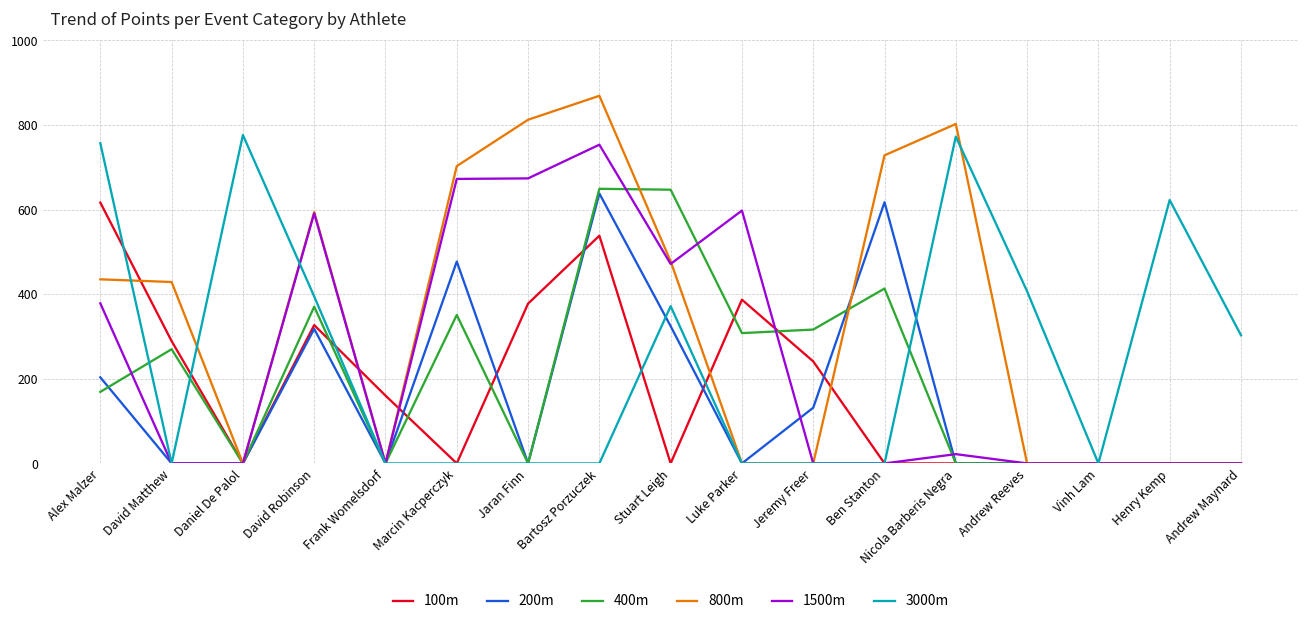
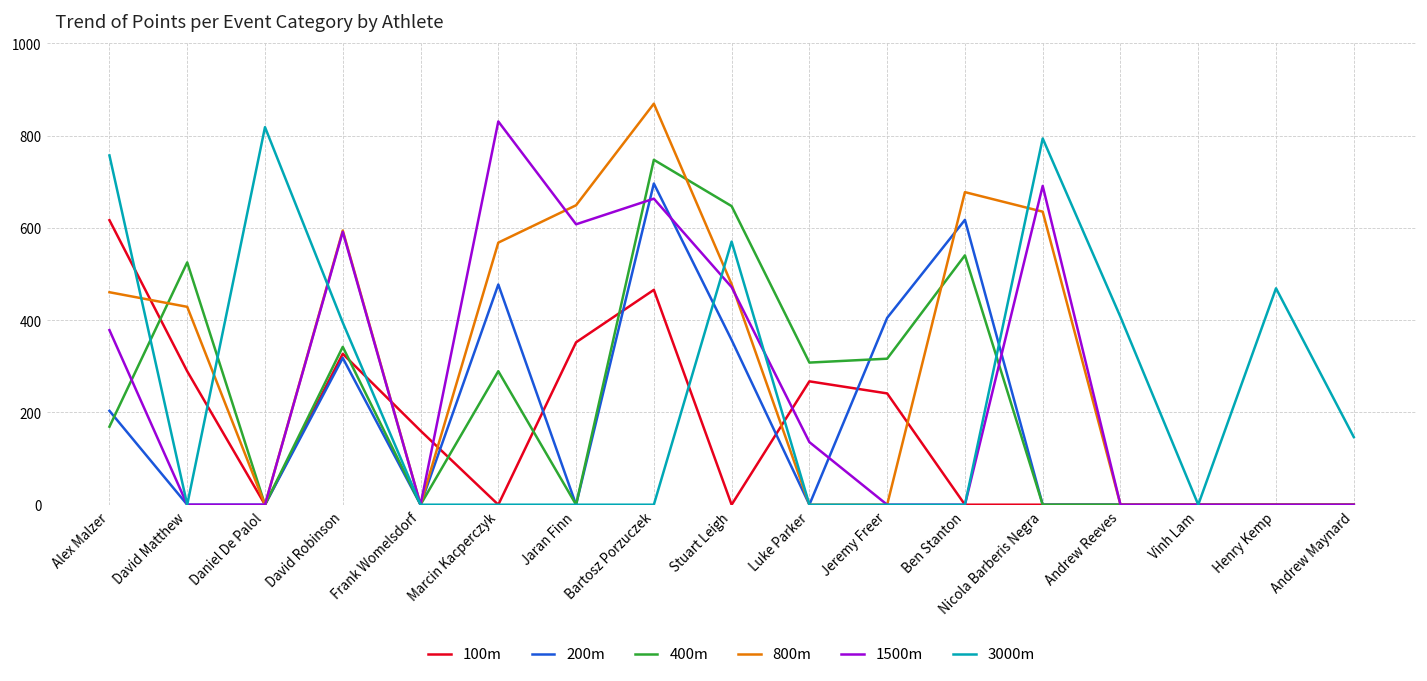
800m, Alex Malzer: 440 -> 460
400m, David Matthew: 270 -> 530
3000m, Daniel De Palol: 780 -> 820
400m, David Robinson: 370 -> 340
400m, Marcin Kacperczyk: 350 -> 290
800m, Marcin Kacperczyk: 700 -> 570
1500m, Marcin Kacperczyk: 670 -> 830
100m, Jaran Finn: 380 -> 350
800m, Jaran Finn: 810 -> 650
1500m, Jaran Finn: 670 -> 610
100m, Bartosz Porzuczek: 540 -> 470
200m, Bartosz Porzuczek: 640 -> 700
400m, Bartosz Porzuczek: 650 -> 750
1500m, Bartosz Porzuczek: 750 -> 660
200m, Stuart Leigh: 320 -> 360
3000m, Stuart Leigh: 370 -> 570
100m, Luke Parker: 390 -> 270
1500m, Luke Parker: 600 -> 140
200m, Jeremy Freer: 130 -> 400
400m, Ben Stanton: 410 -> 540
800m, Ben Stanton: 730 -> 680
800m, Nicola Barberis Negra: 800 -> 640
1500m, Nicola Barberis Negra: 20 -> 690
3000m, Nicola Barberis Negra: 770 -> 790
3000m, Henry Kemp: 620 -> 470
3000m, Andrew Maynard: 300 -> 150
